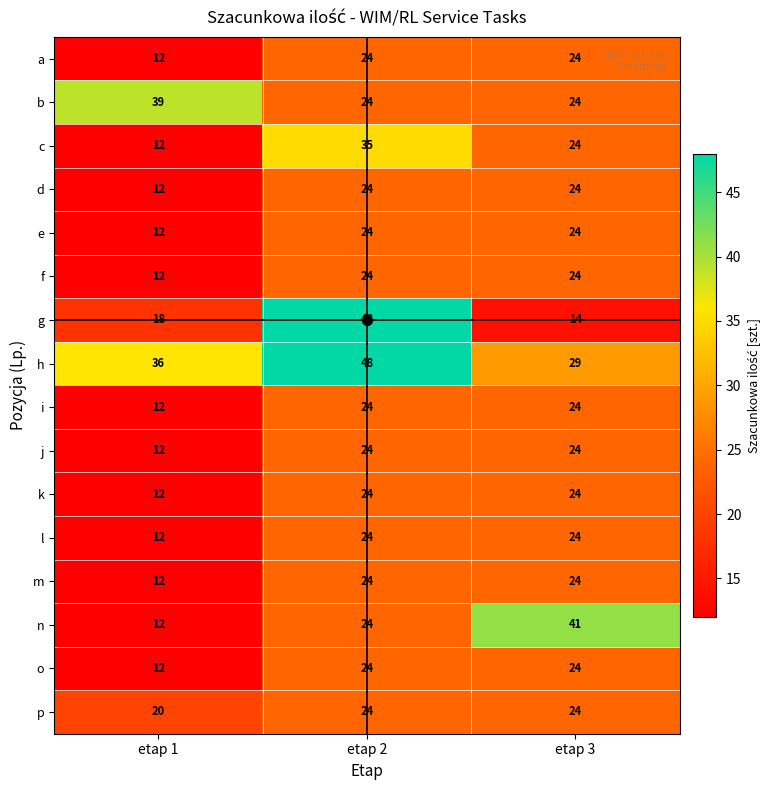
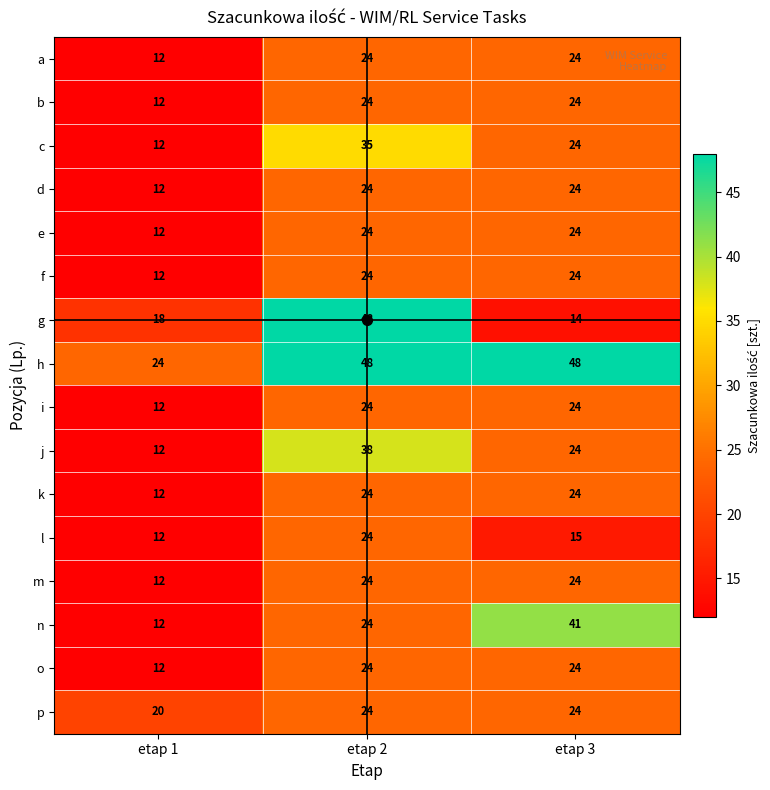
b, etap 1: 39 -> 12
h, etap 1: 36 -> 24
h, etap 3: 29 -> 48
j, etap 2: 24 -> 38
l, etap 3: 24 -> 15
